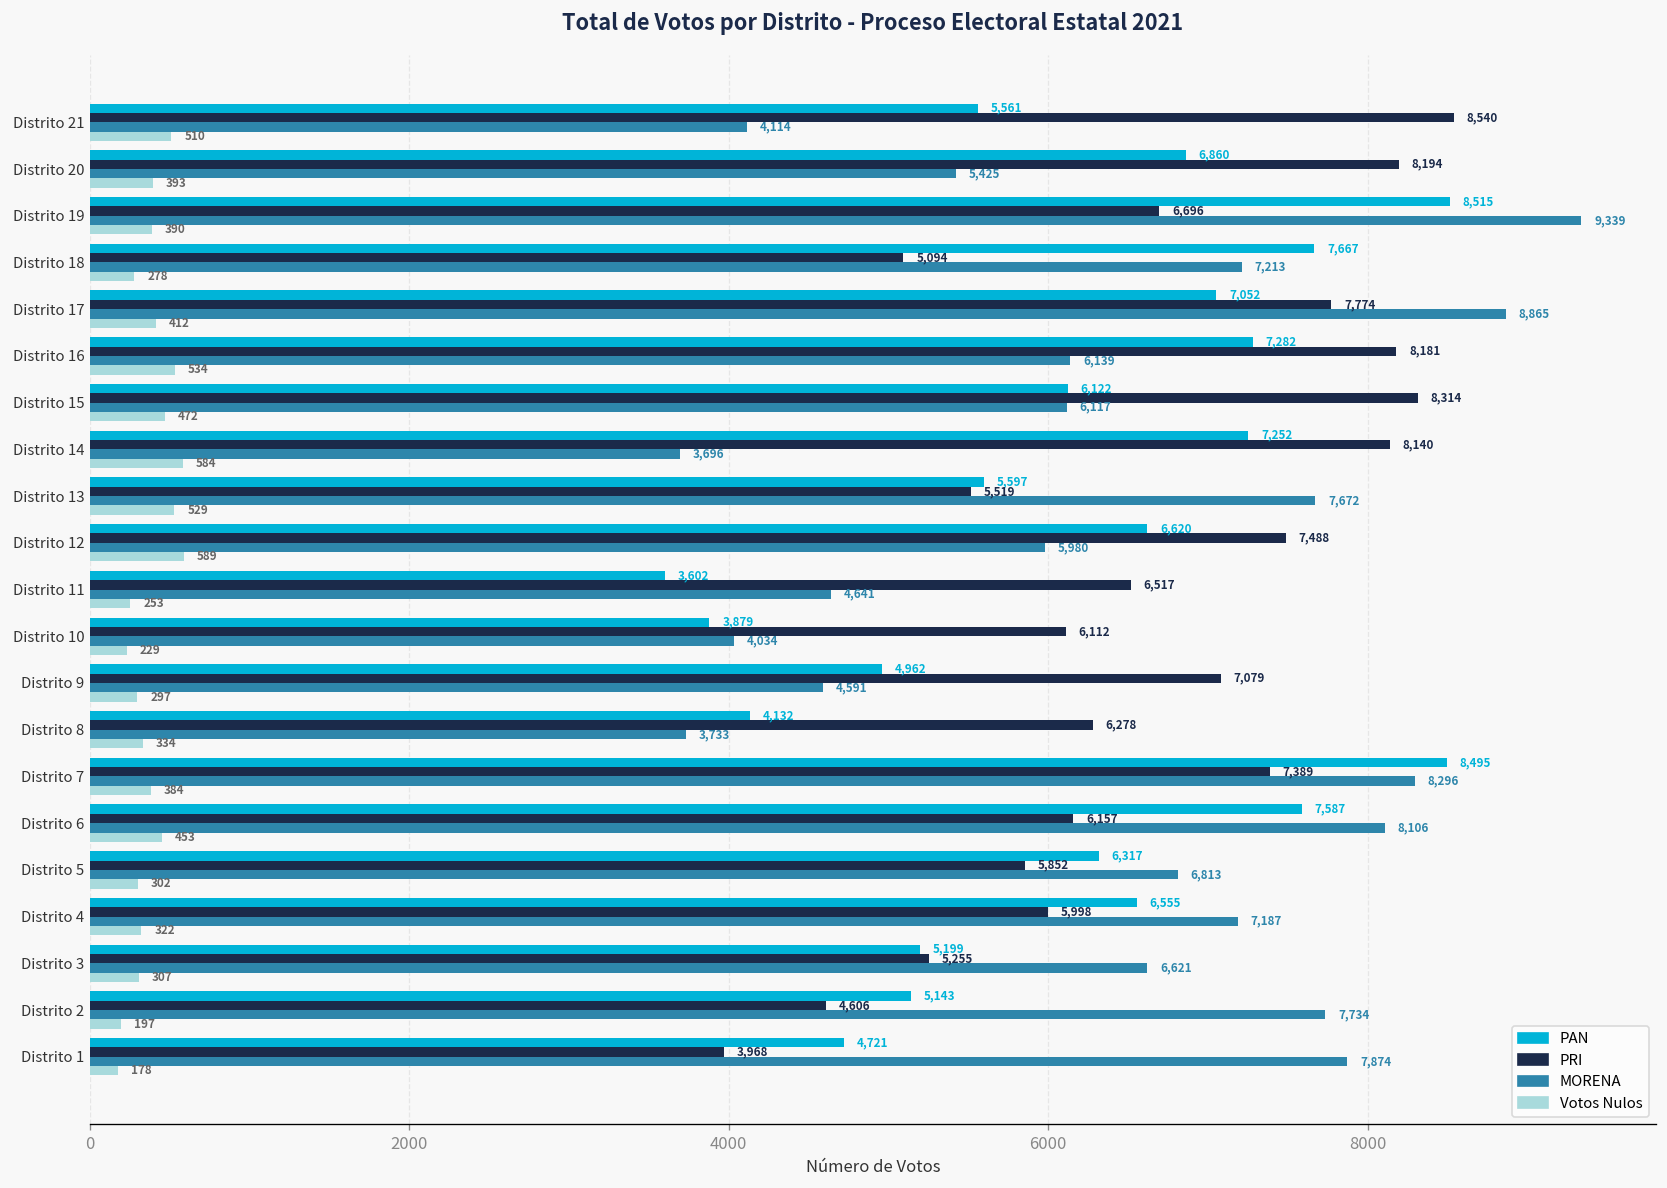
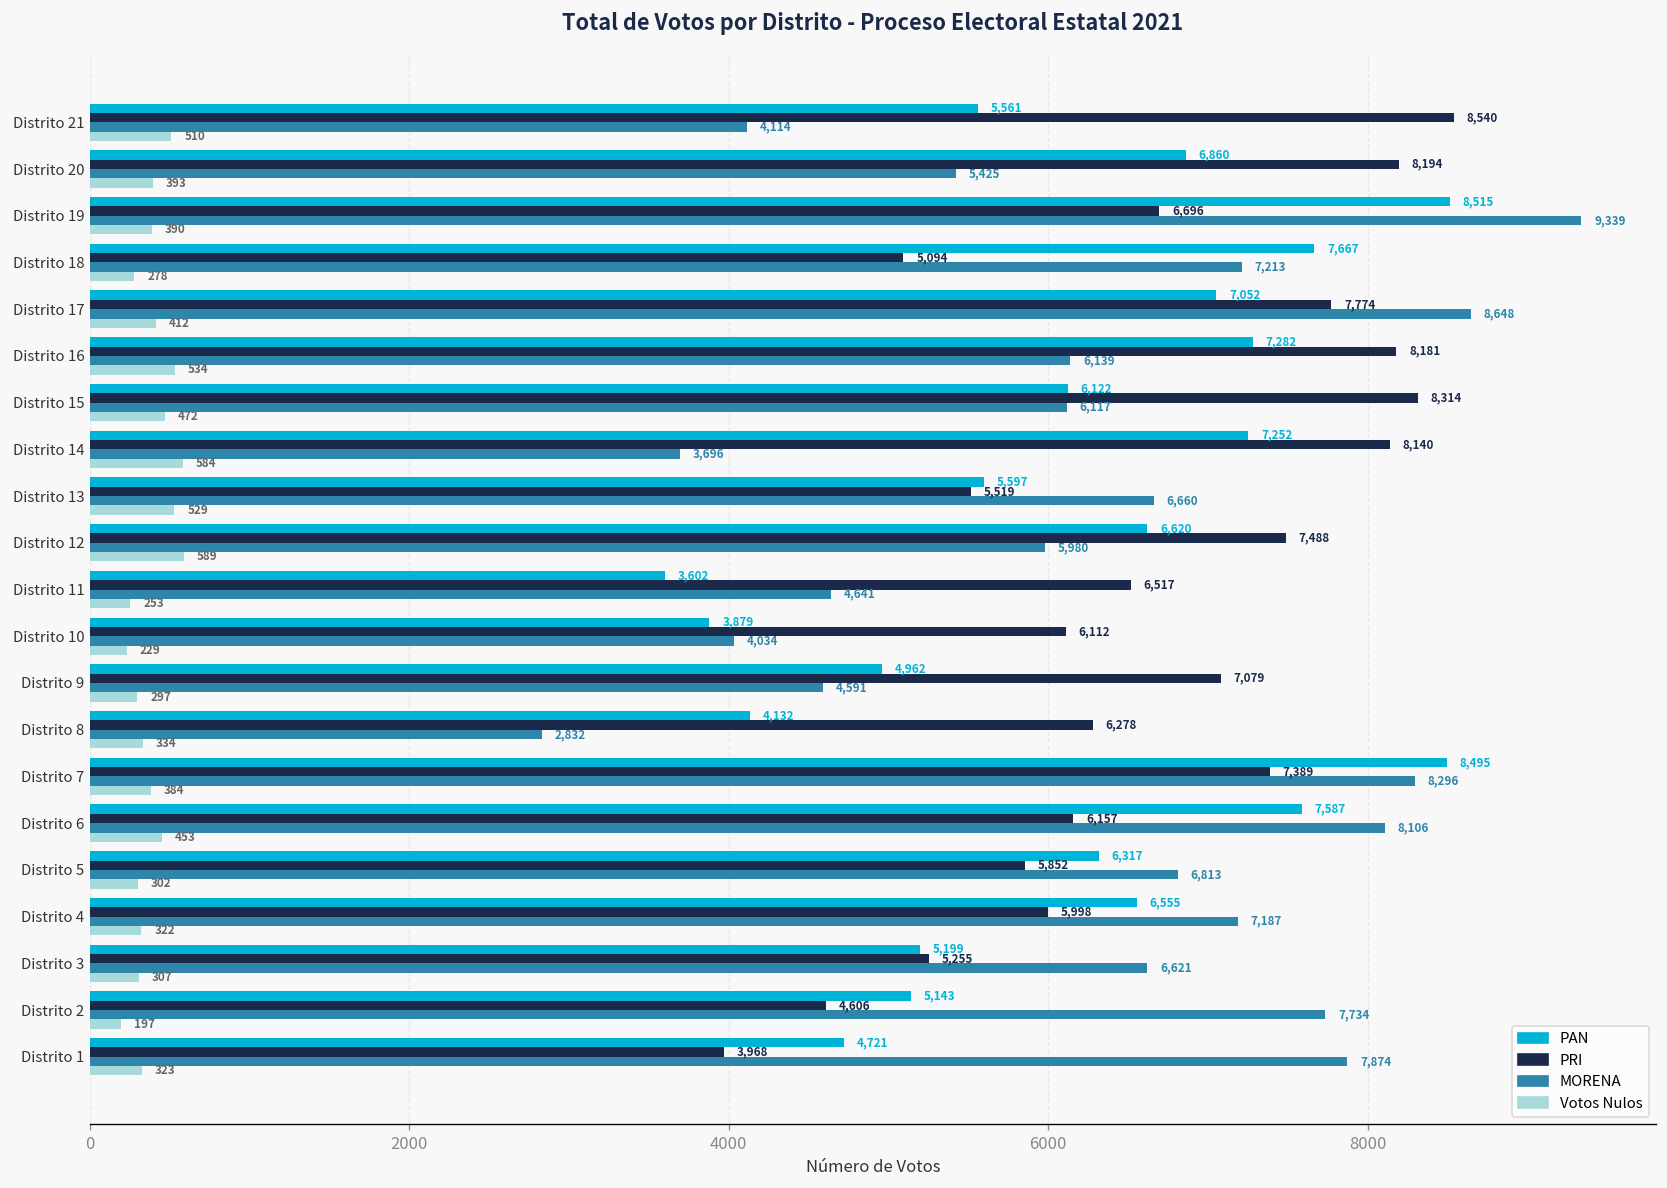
MORENA, Distrito 17: 8,865 -> 8,648
MORENA, Distrito 13: 7,672 -> 6,660
MORENA, Distrito 8: 3,733 -> 2,832
Votos Nulos, Distrito 1: 178 -> 323
